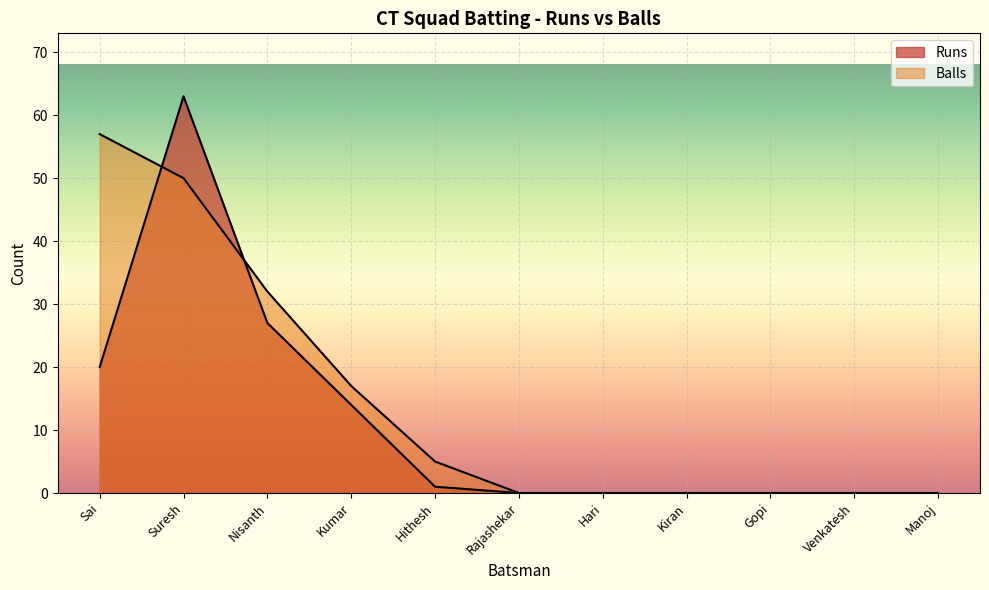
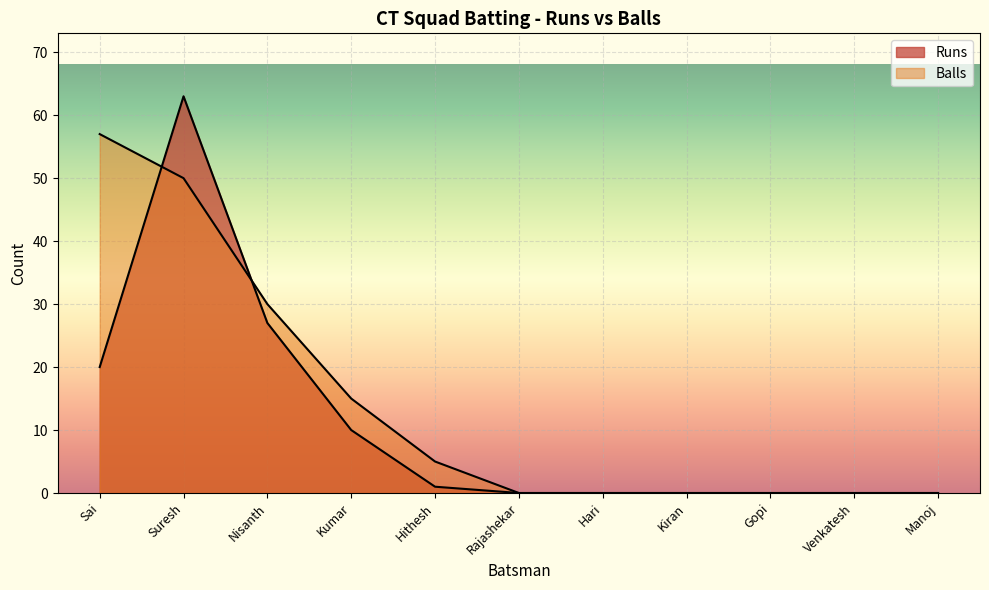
Balls, Nisanth: 32 -> 30
Runs, Kumar: 14 -> 10
Balls, Kumar: 17 -> 15
